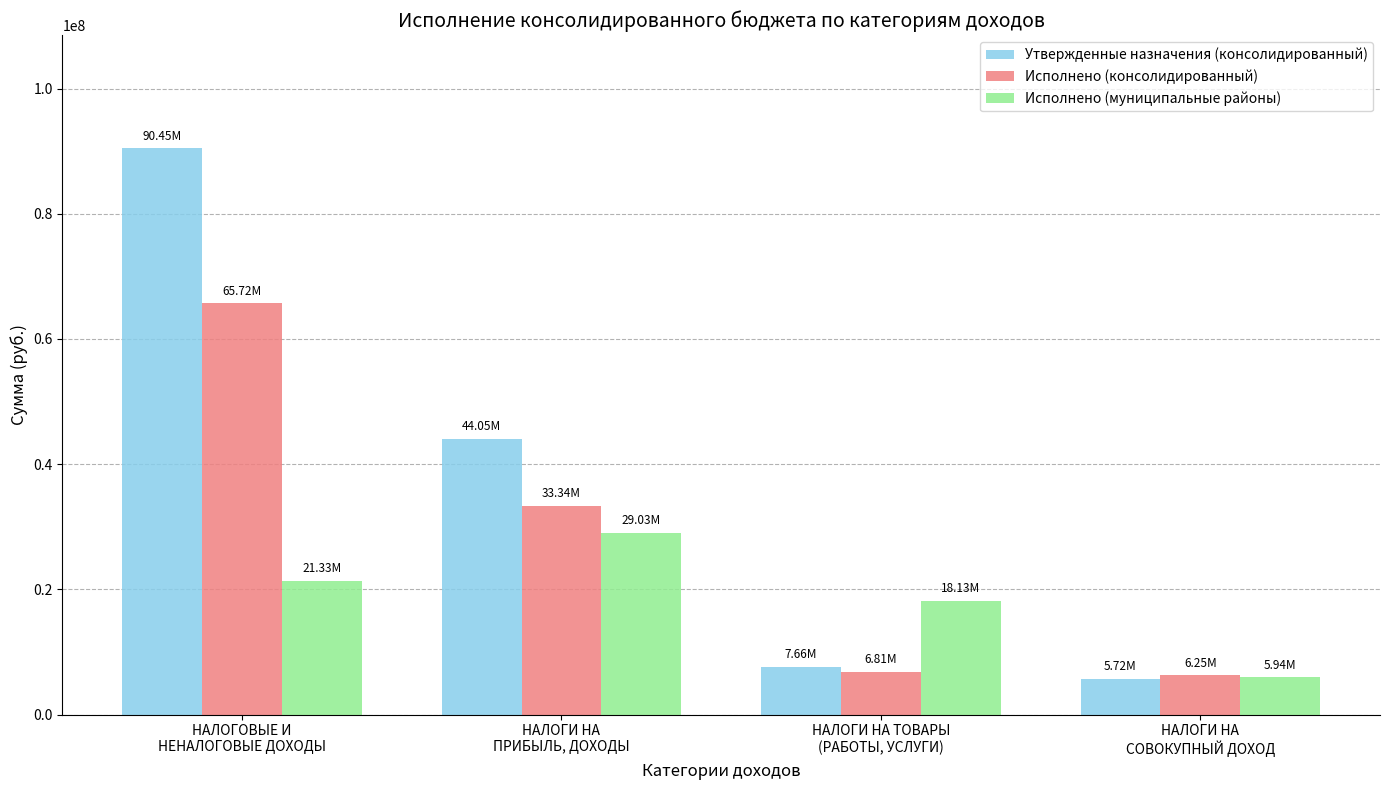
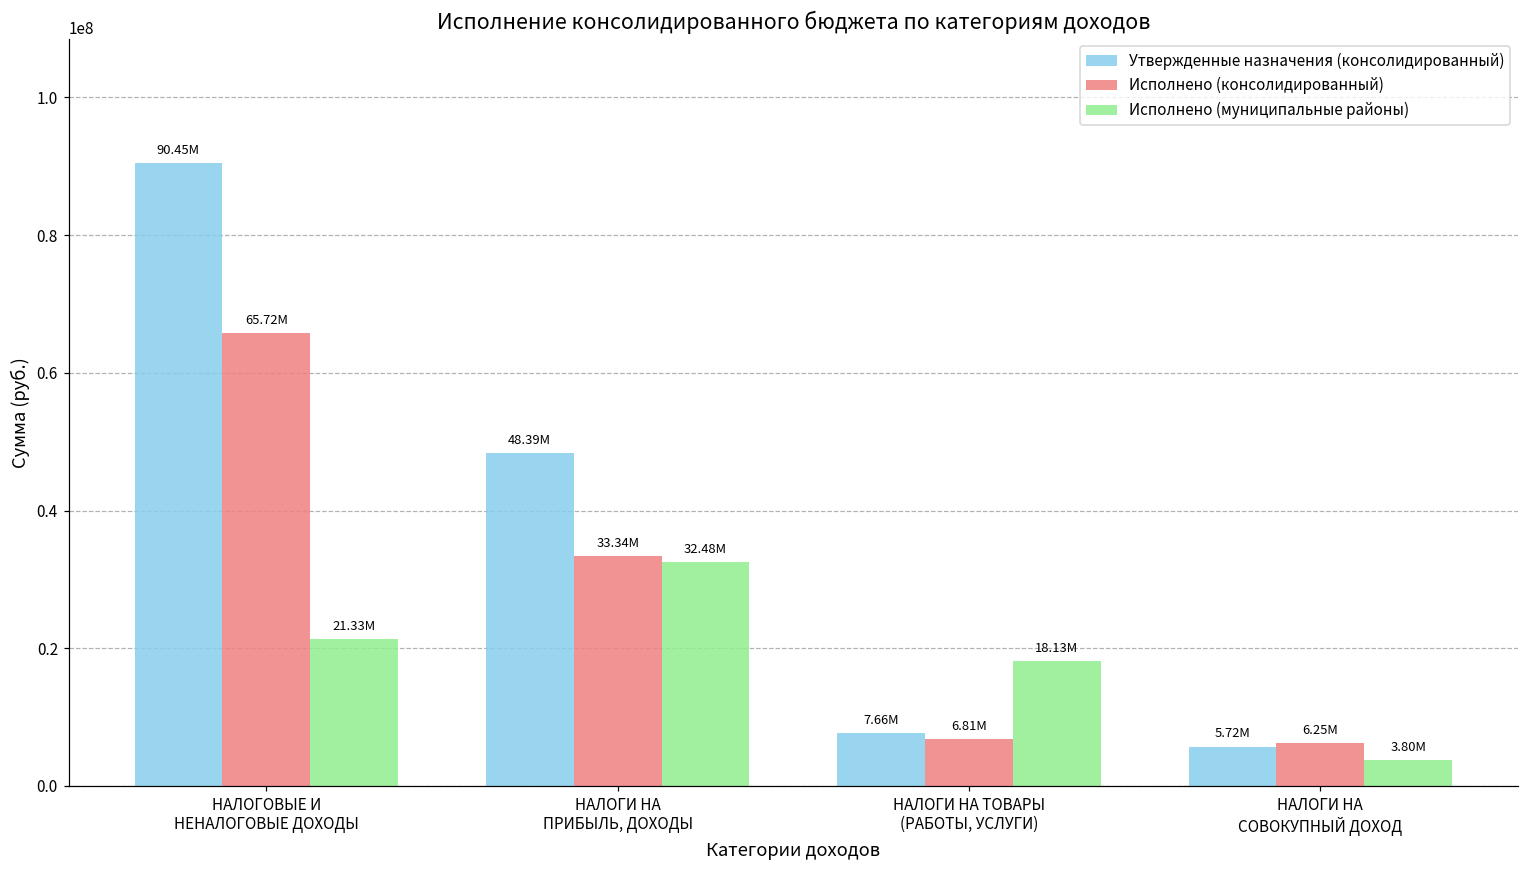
Утвержденные назначения (консолидированный), НАЛОГИ НА ПРИБЫЛЬ, ДОХОДЫ: 44.05M -> 48.39M
Исполнено (муниципальные районы), НАЛОГИ НА ПРИБЫЛЬ, ДОХОДЫ: 29.03M -> 32.48M
Исполнено (муниципальные районы), НАЛОГИ НА СОВОКУПНЫЙ ДОХОД: 5.94M -> 3.80M
